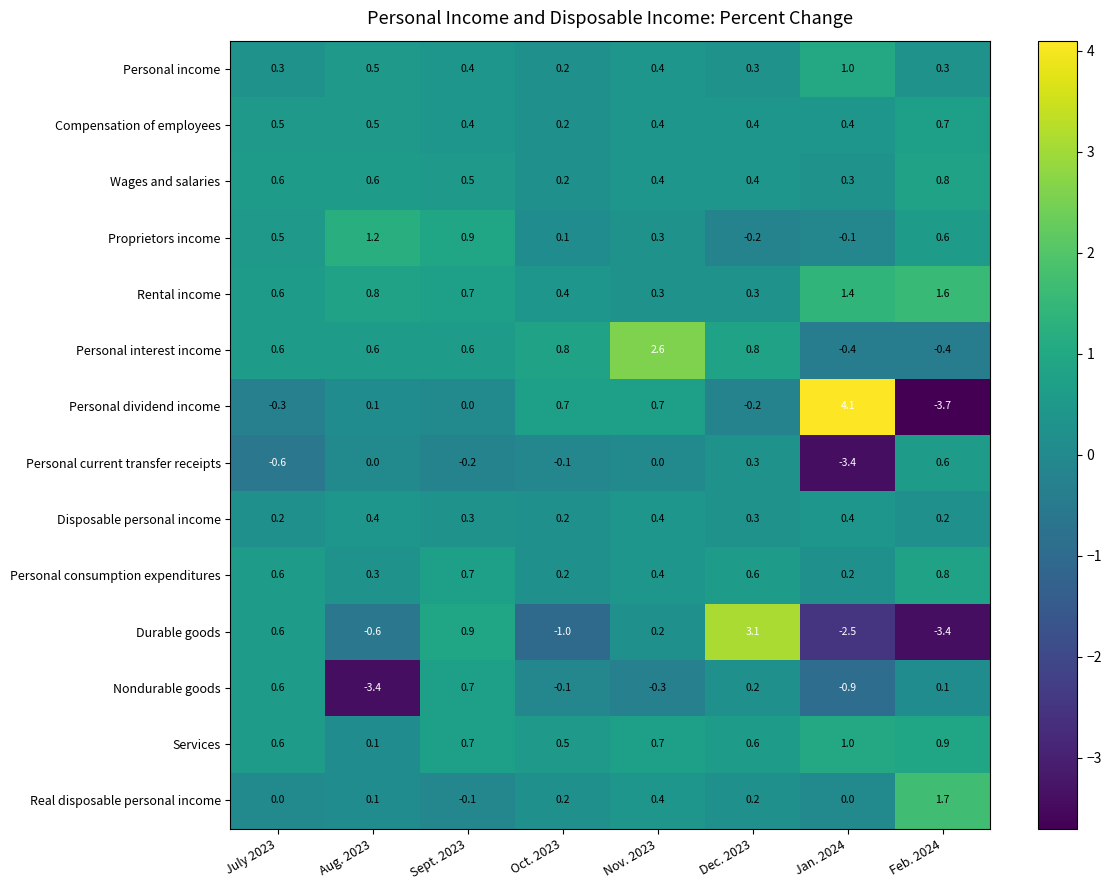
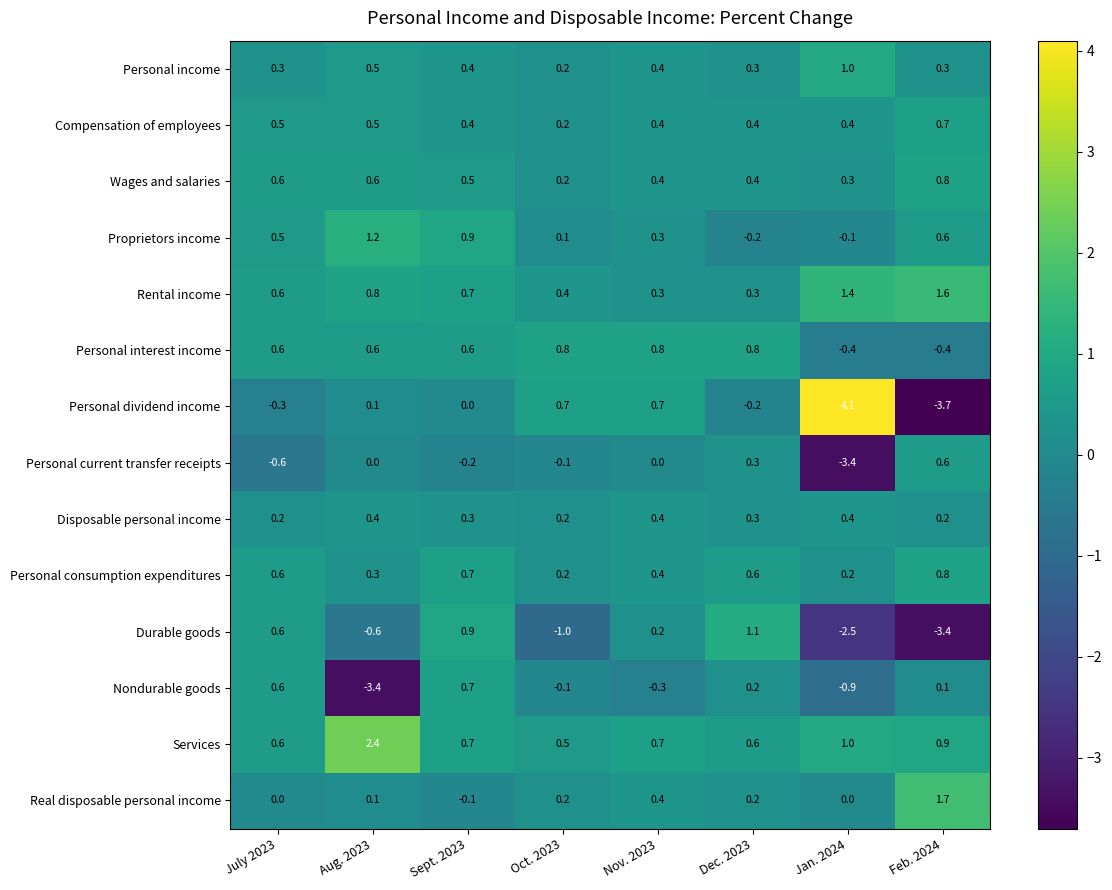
Personal interest income, Nov. 2023: 2.6 -> 0.8
Durable goods, Dec. 2023: 3.1 -> 1.1
Services, Aug. 2023: 0.1 -> 2.4
